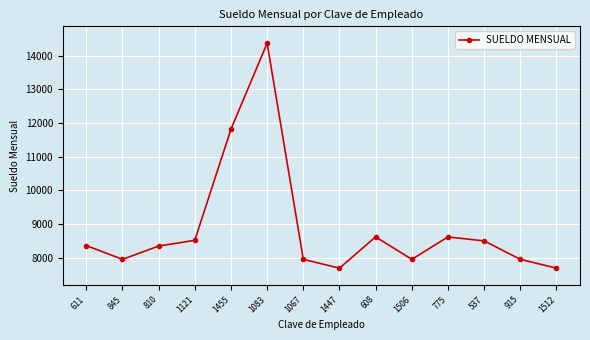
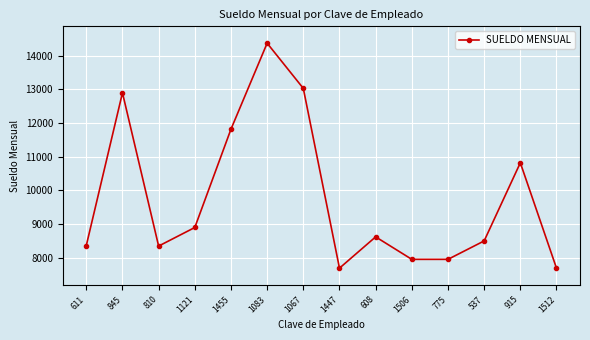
845: 8000 -> 12900
1121: 8500 -> 8900
1067: 8000 -> 13000
775: 8600 -> 8000
915: 8000 -> 10800
